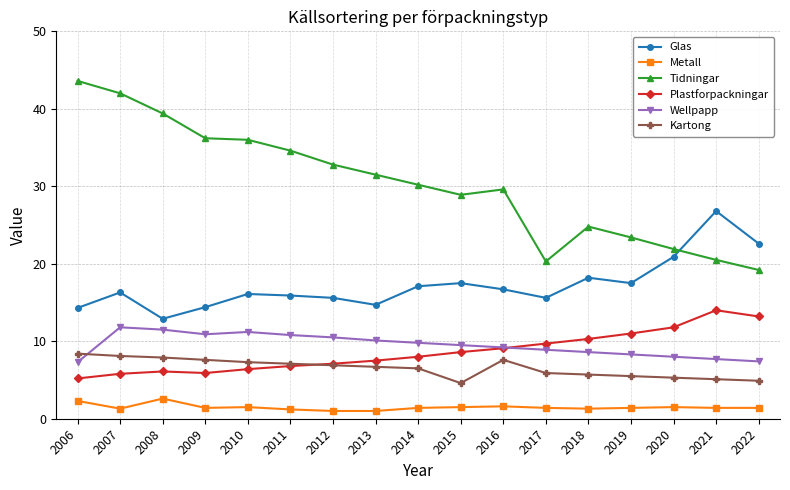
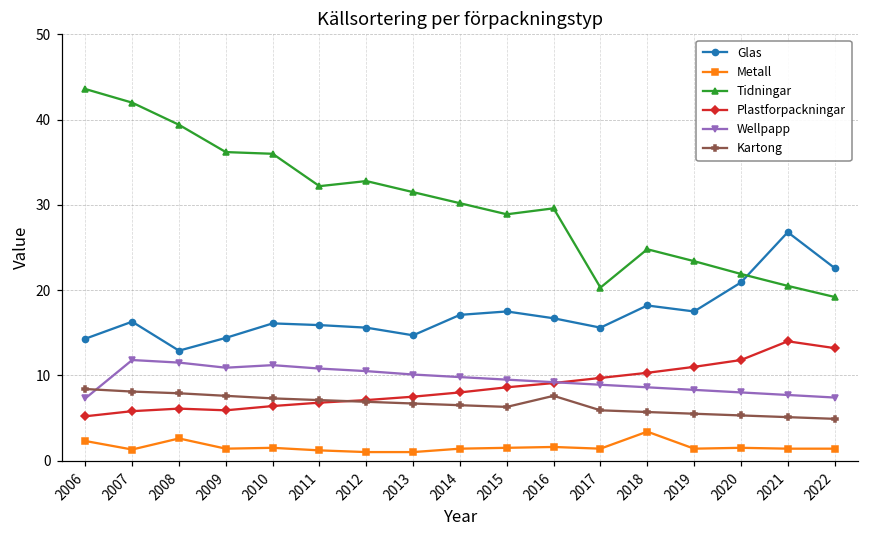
Tidningar, 2011: 35 -> 32
Kartong, 2015: 5 -> 6
Metall, 2018: 1 -> 3
